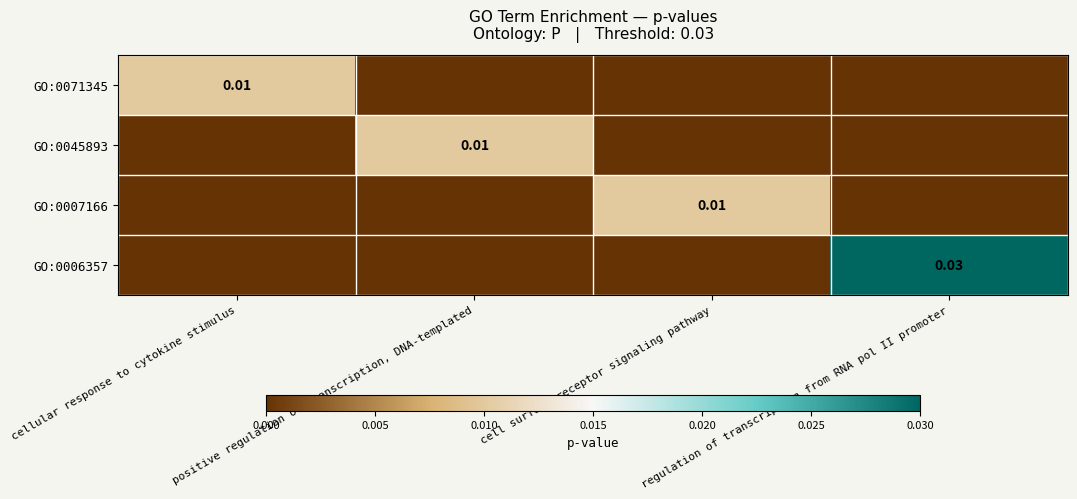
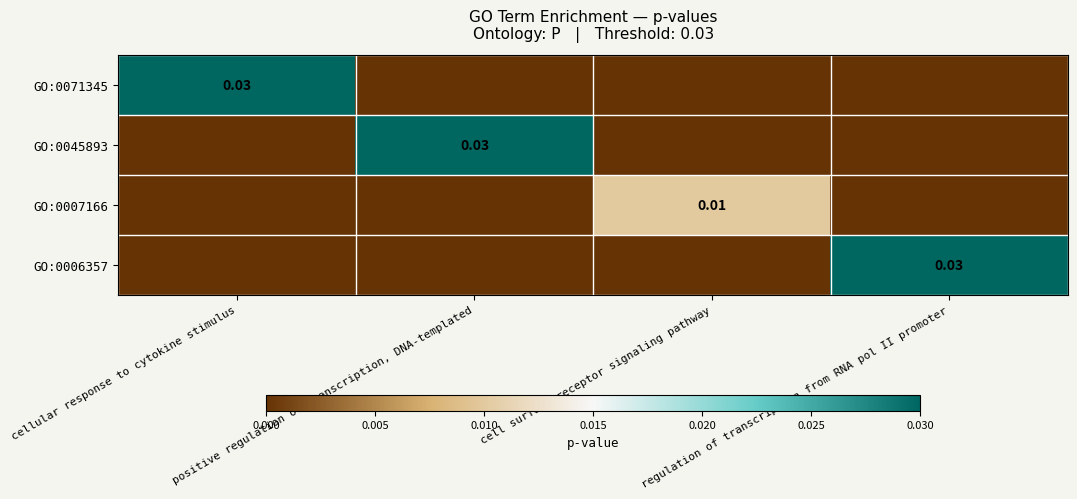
GO:0071345, cellular response to cytokine stimulus: 0.01 -> 0.03
GO:0045893, positive regulation of transcription, DNA-templated: 0.01 -> 0.03
